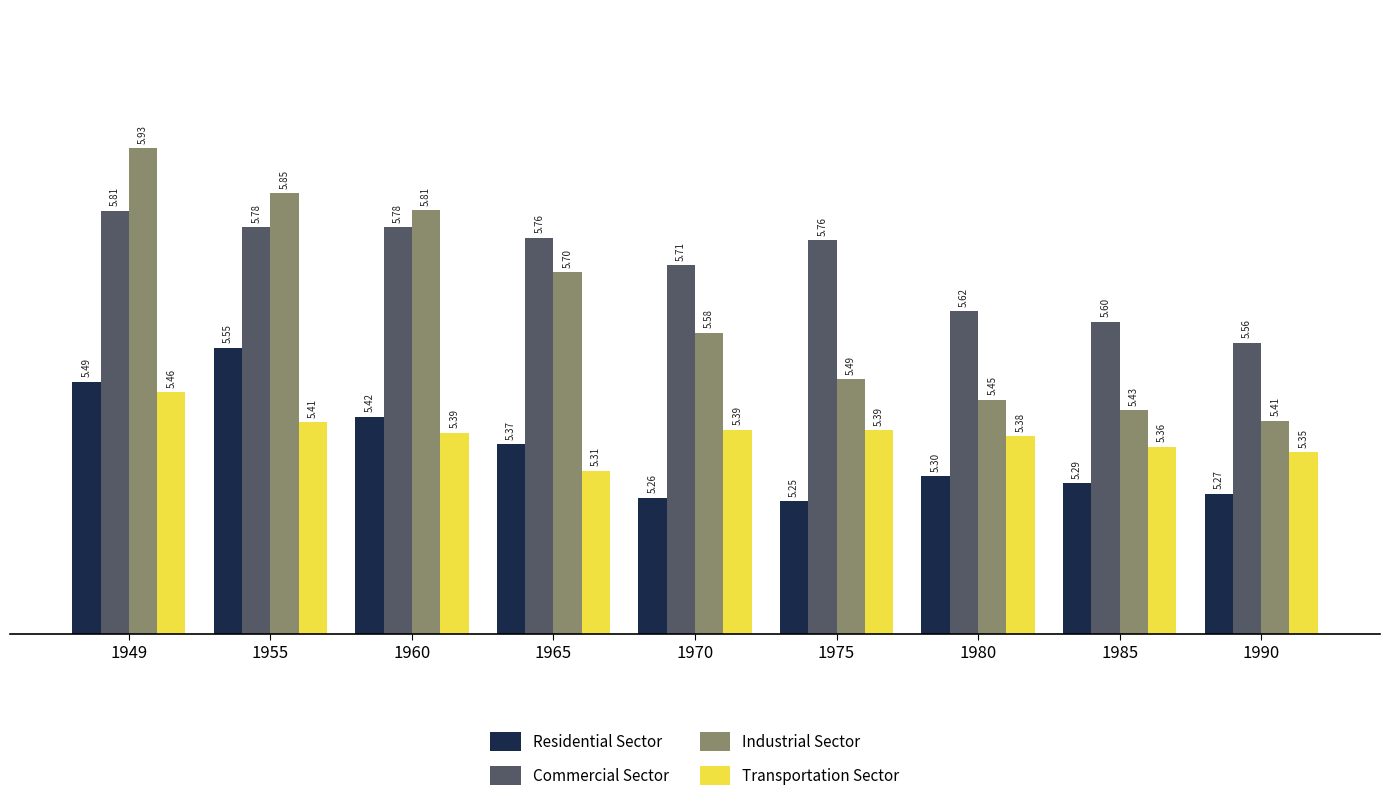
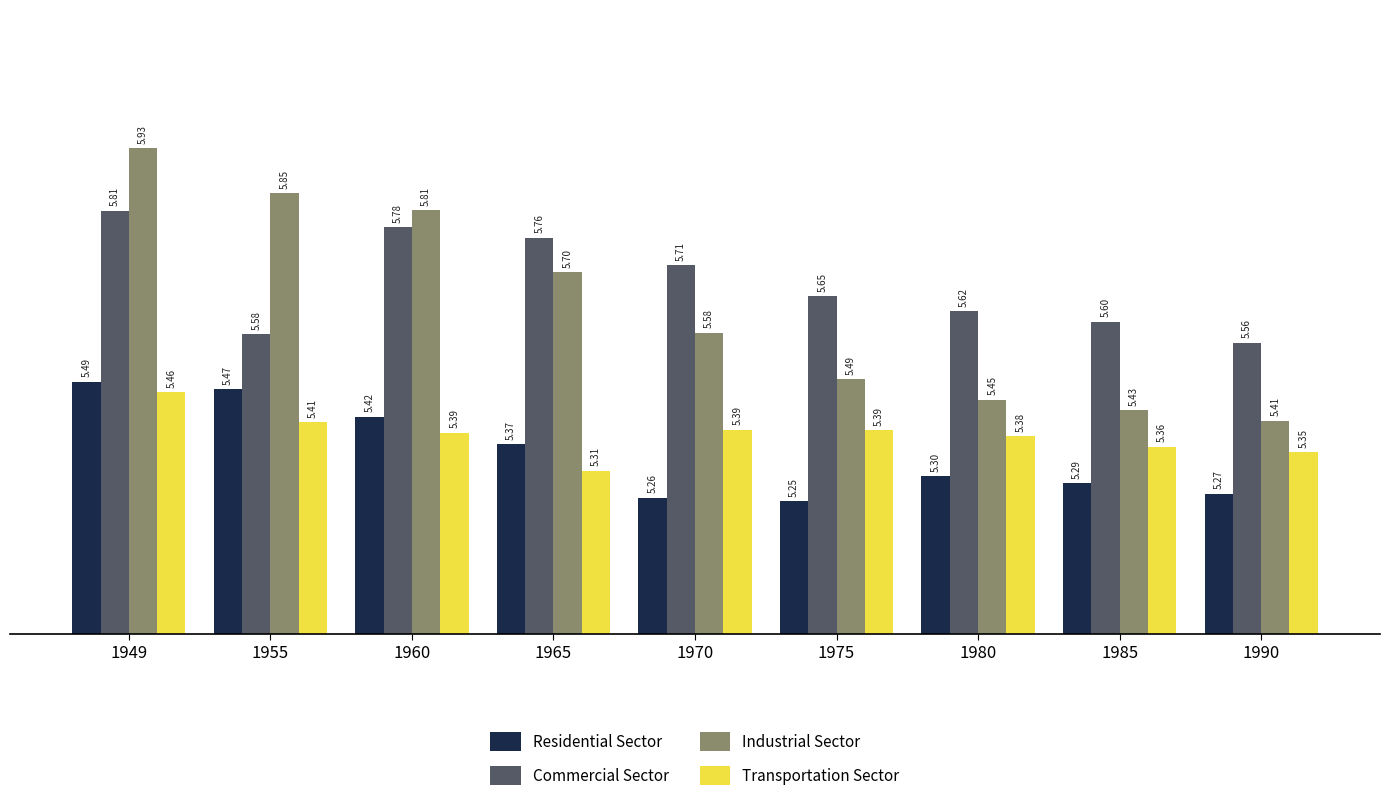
Residential Sector, 1955: 5.55 -> 5.47
Commercial Sector, 1955: 5.78 -> 5.58
Commercial Sector, 1975: 5.76 -> 5.65
